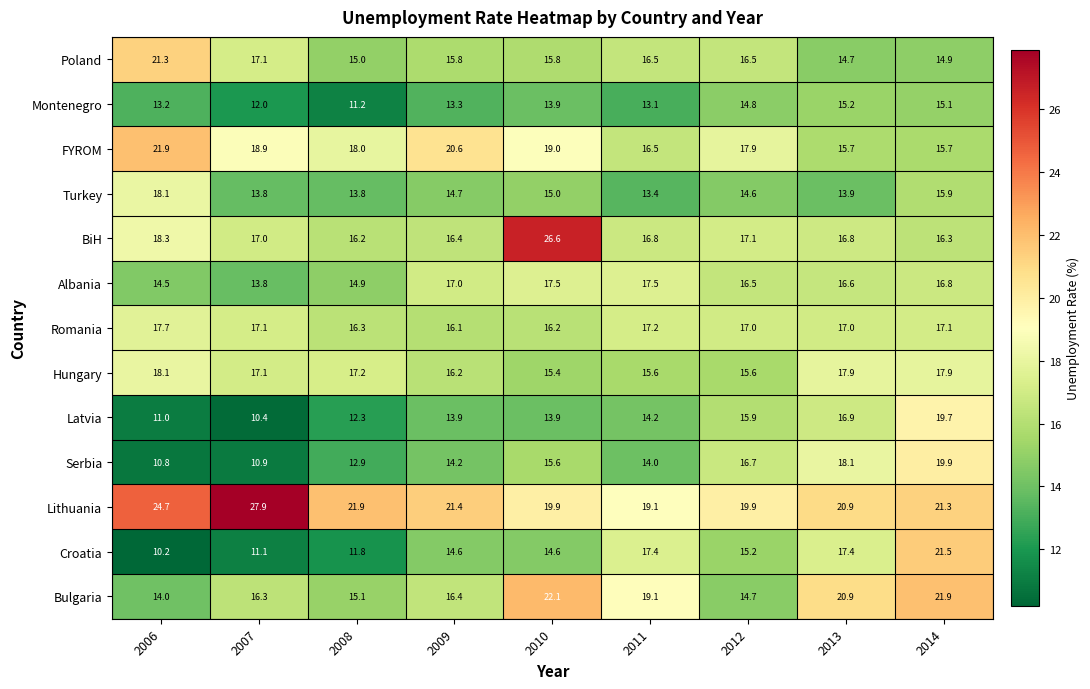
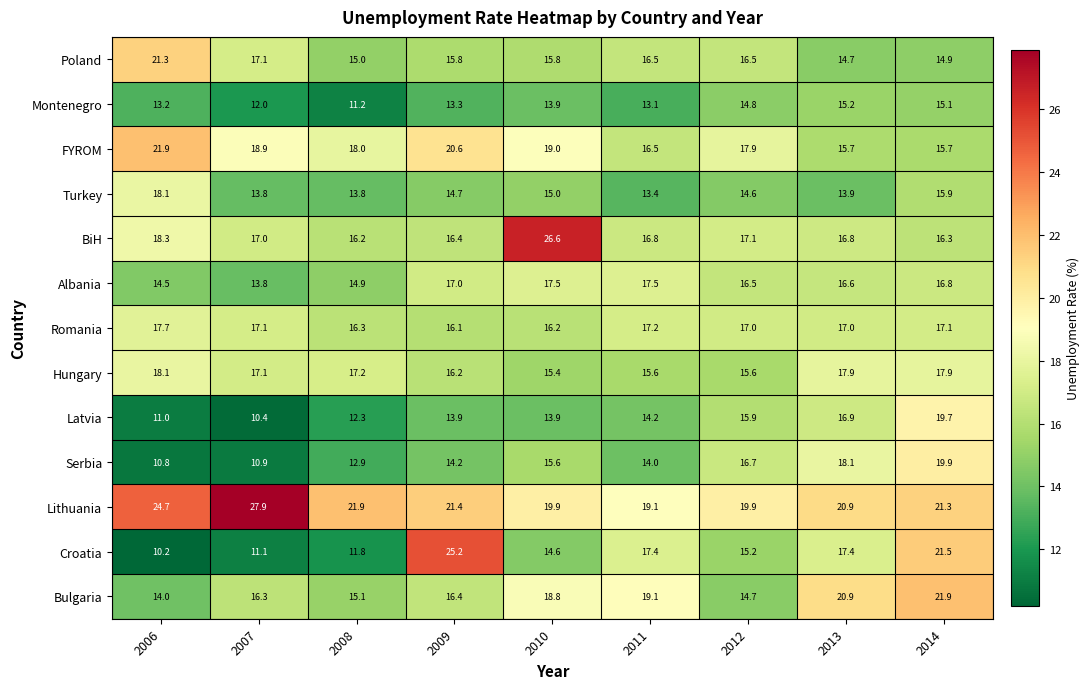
Croatia, 2009: 14.6 -> 25.2
Bulgaria, 2010: 22.1 -> 18.8
